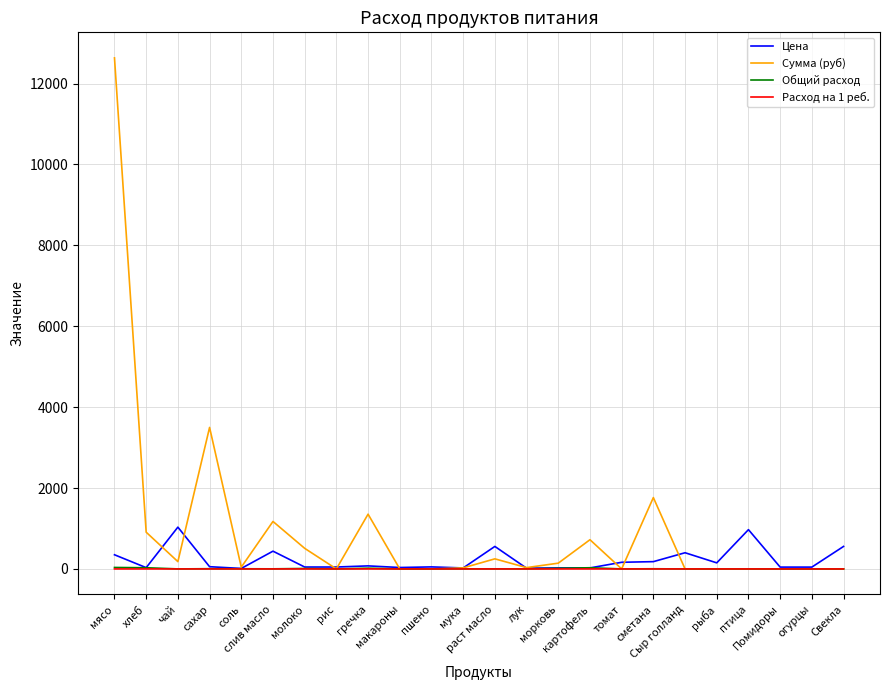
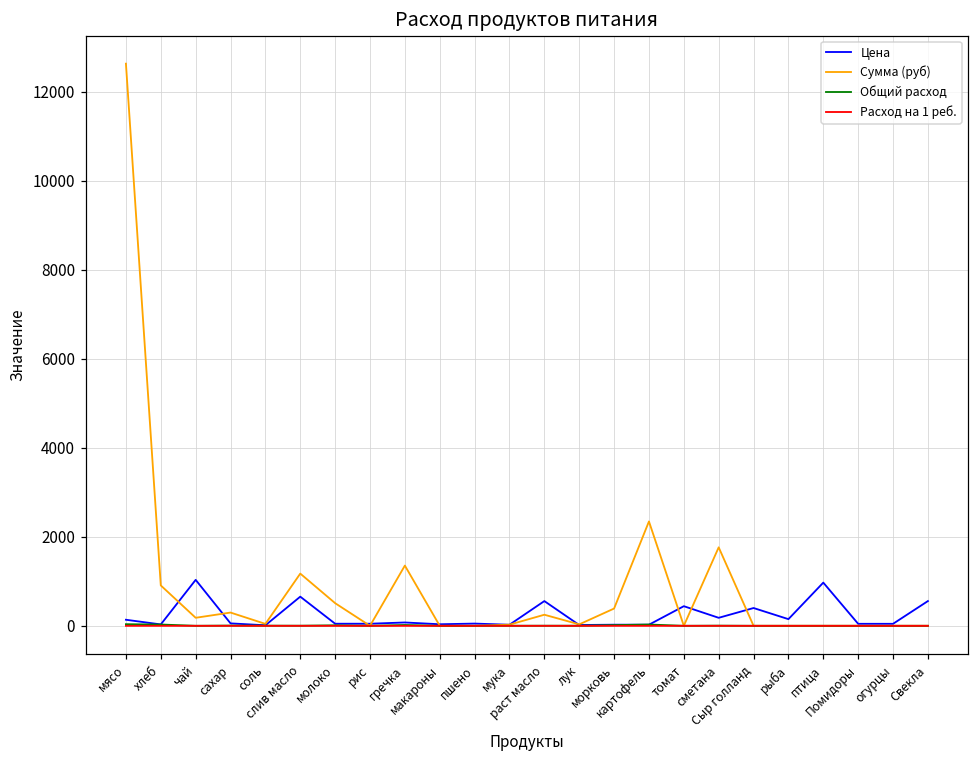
Цена, мясо: 400 -> 100
Сумма (руб), сахар: 3500 -> 300
Цена, слив масло: 400 -> 700
Сумма (руб), морковь: 100 -> 400
Сумма (руб), картофель: 700 -> 2300
Цена, томат: 200 -> 400
